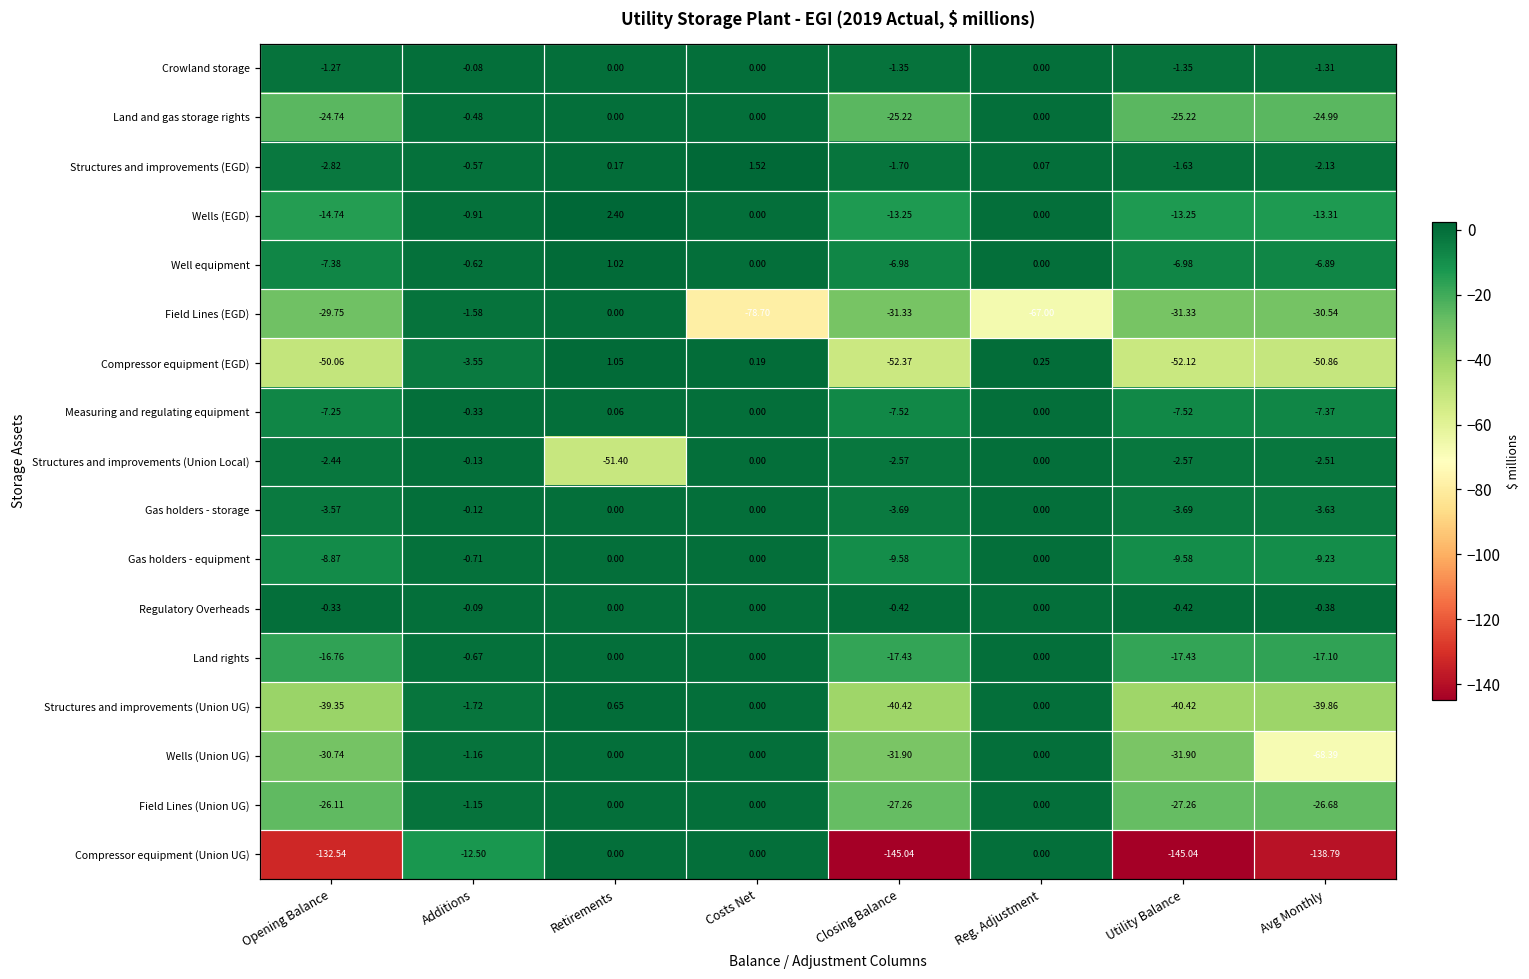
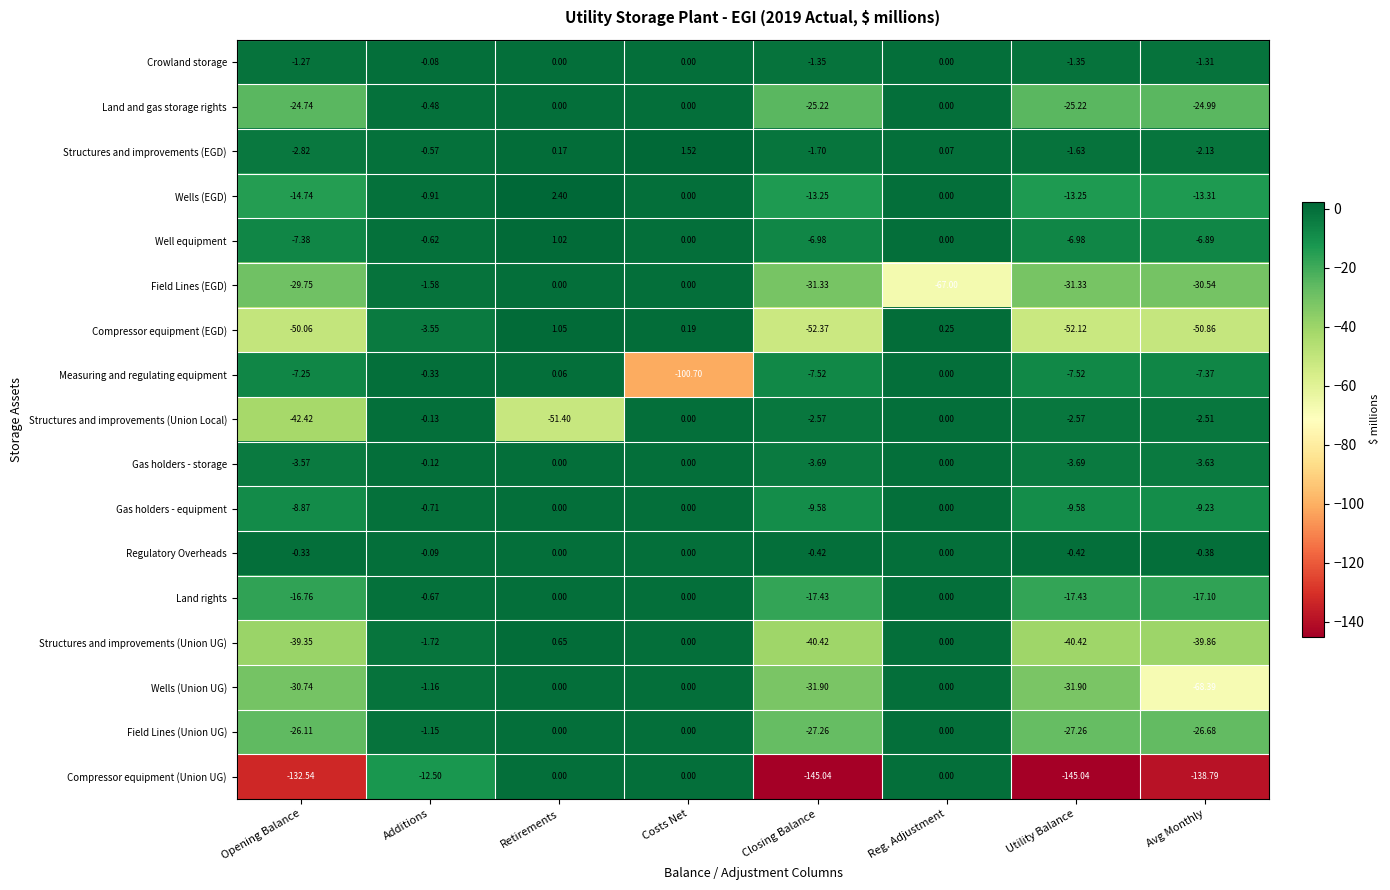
Field Lines (EGD), Costs Net: -78.70 -> 0.00
Measuring and regulating equipment, Costs Net: 0.00 -> -100.70
Structures and improvements (Union Local), Opening Balance: -2.44 -> -42.42
